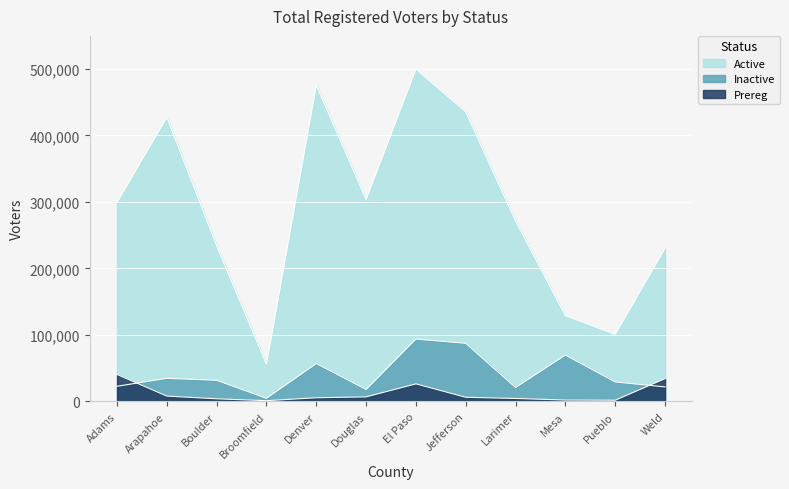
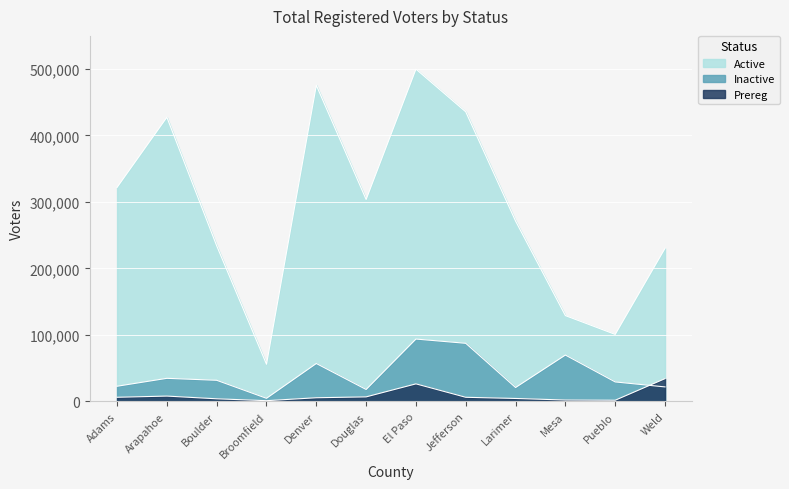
Active, Adams: 300,000 -> 320,000
Prereg, Adams: 40,000 -> 10,000
